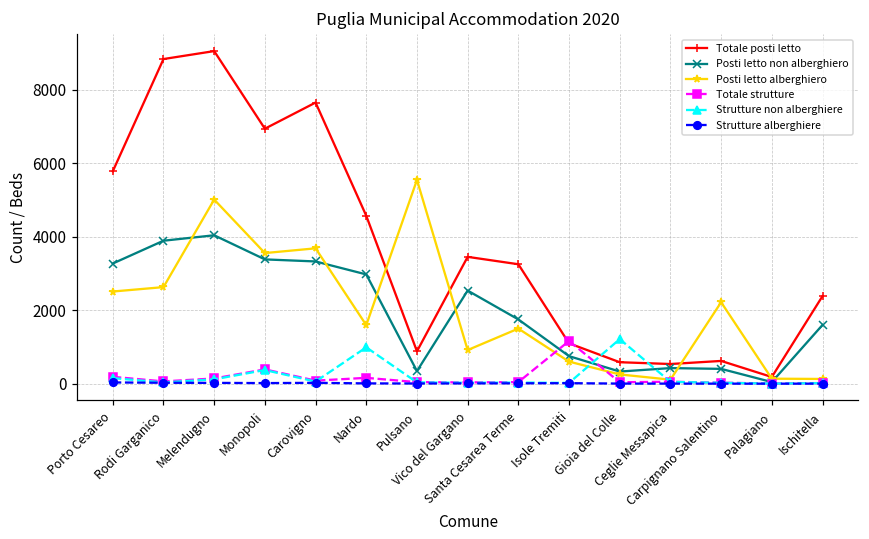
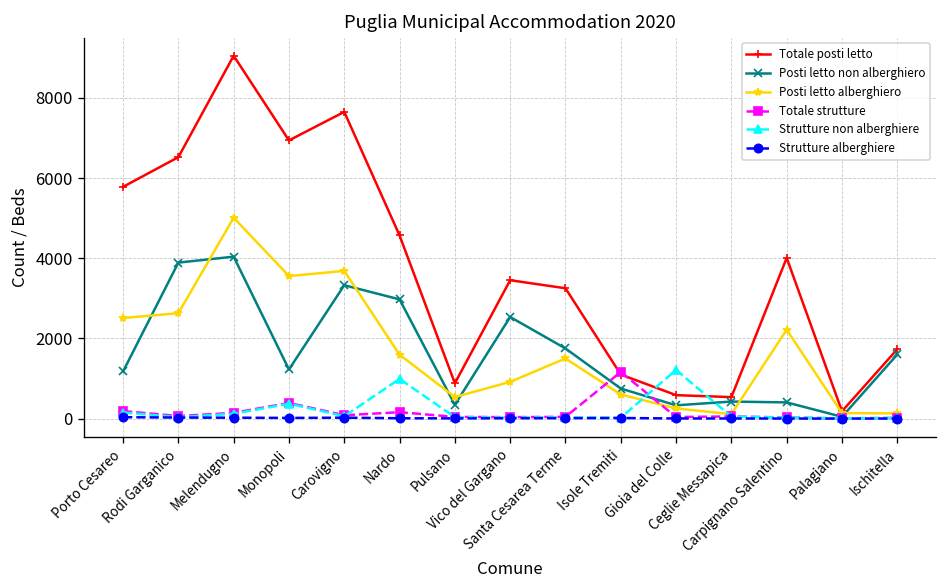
Posti letto non alberghiero, Porto Cesareo: 3300 -> 1200
Totale posti letto, Rodi Garganico: 8800 -> 6500
Posti letto non alberghiero, Monopoli: 3400 -> 1200
Posti letto alberghiero, Pulsano: 5500 -> 500
Totale posti letto, Carpignano Salentino: 600 -> 4000
Totale posti letto, Ischitella: 2400 -> 1700
